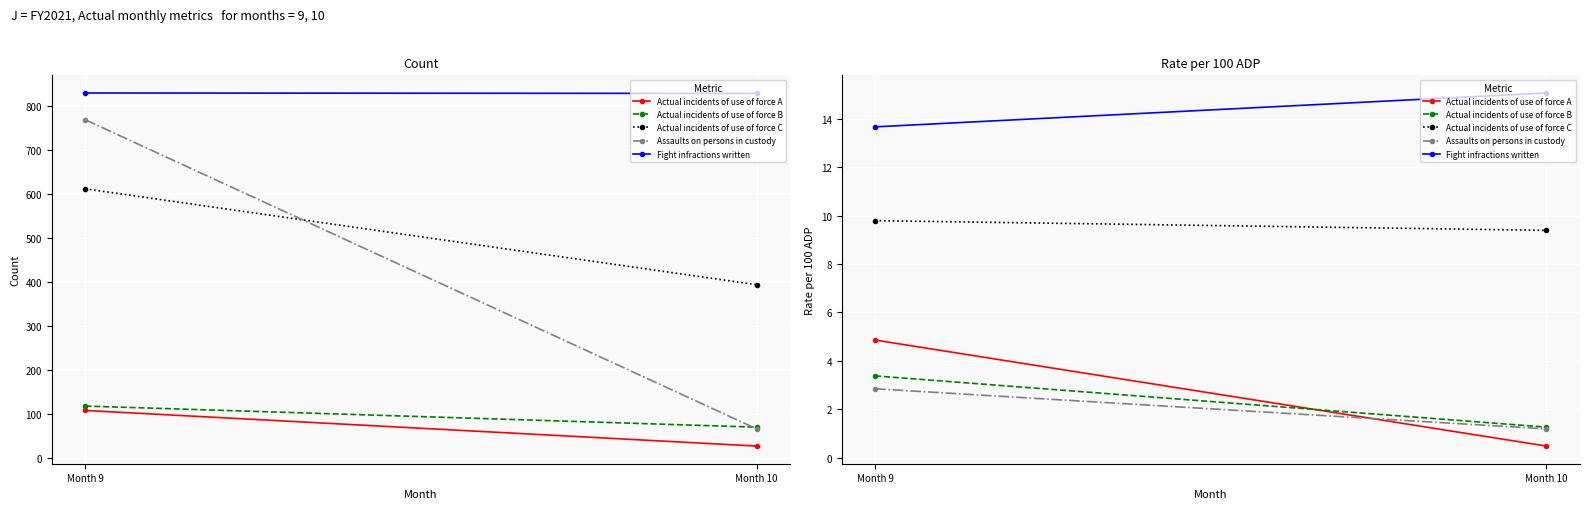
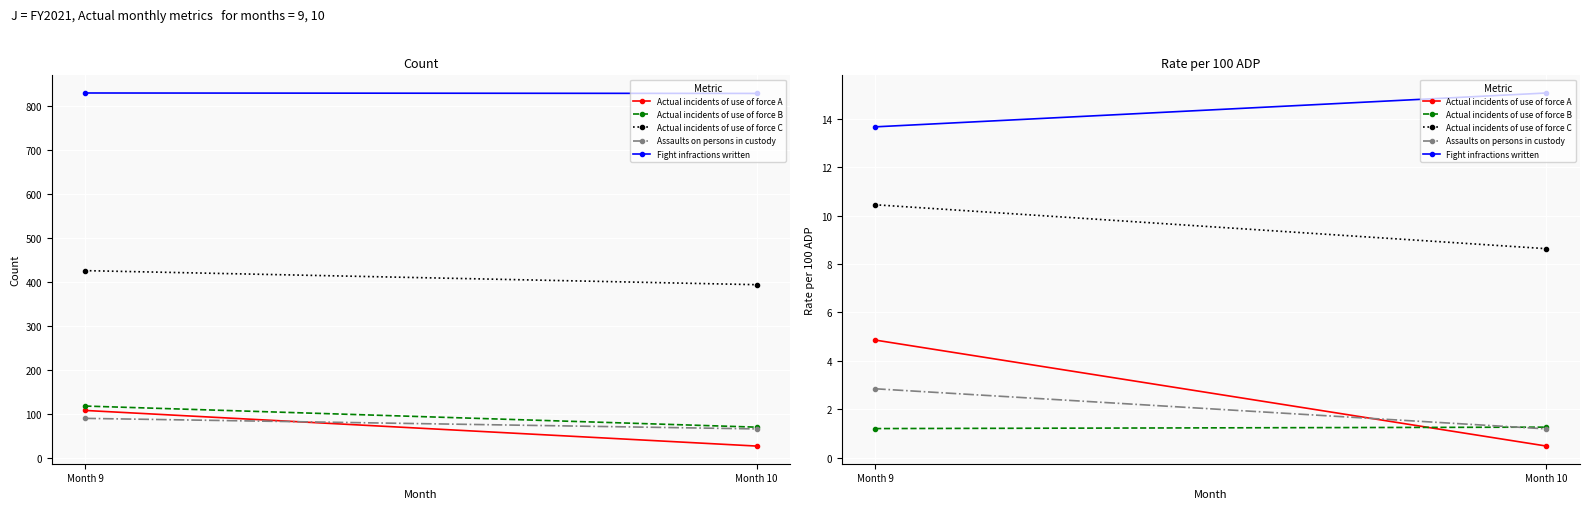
Count, Actual incidents of use of force C, Month 9: 610 -> 430
Count, Assaults on persons in custody, Month 9: 770 -> 90
Rate per 100 ADP, Actual incidents of use of force B, Month 9: 3.4 -> 1.2
Rate per 100 ADP, Actual incidents of use of force C, Month 9: 9.8 -> 10.4
Rate per 100 ADP, Actual incidents of use of force C, Month 10: 9.4 -> 8.6
